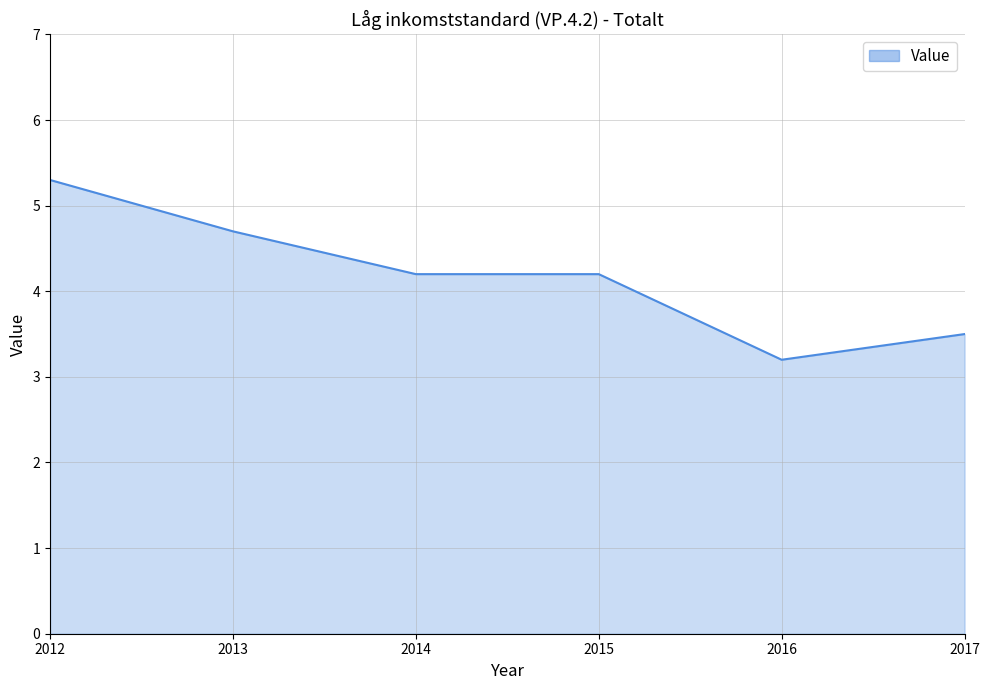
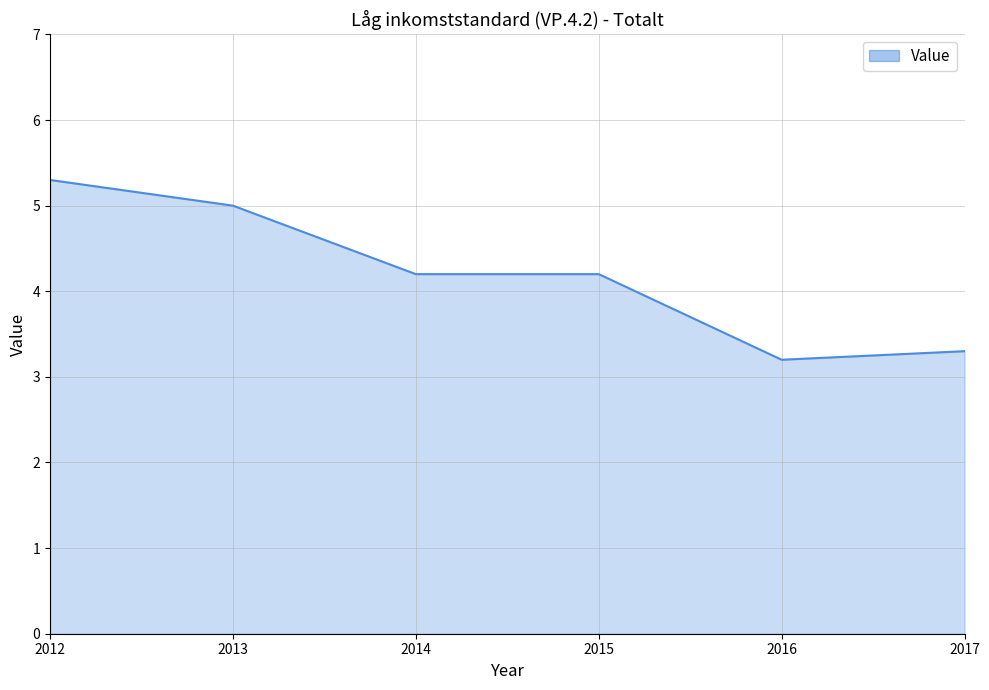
2013: 4.7 -> 5.0
2017: 3.5 -> 3.3
